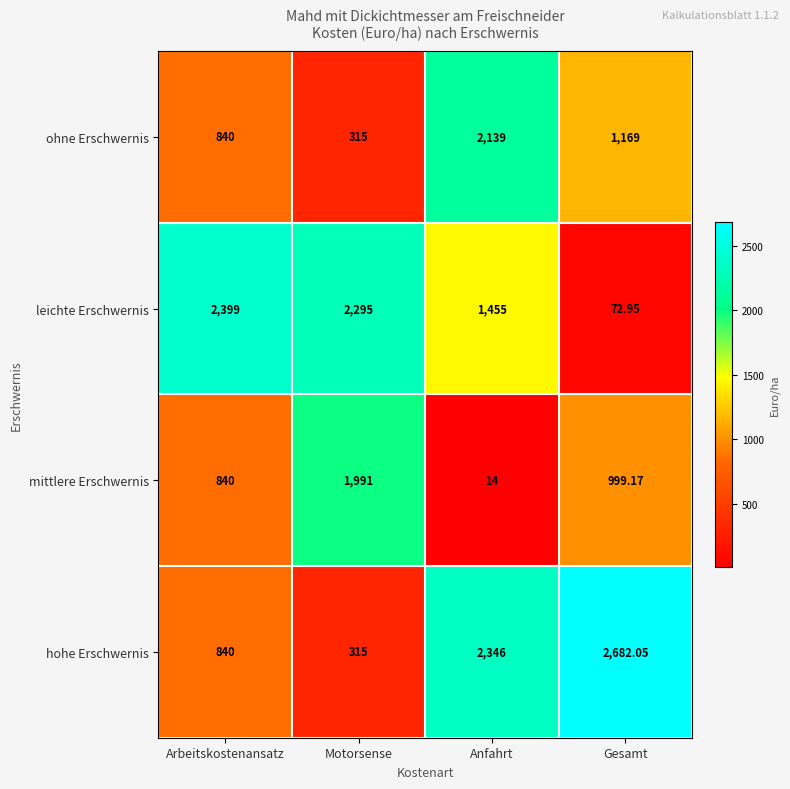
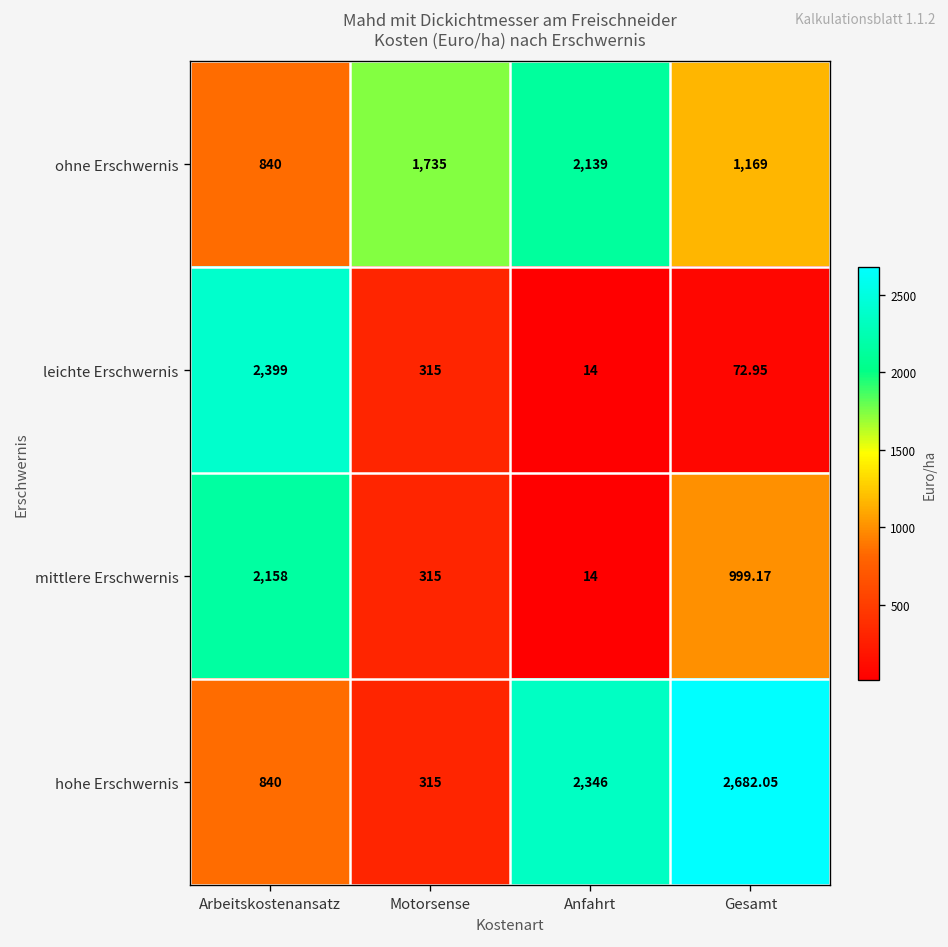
ohne Erschwernis, Motorsense: 315 -> 1,735
leichte Erschwernis, Motorsense: 2,295 -> 315
leichte Erschwernis, Anfahrt: 1,455 -> 14
mittlere Erschwernis, Arbeitskostenansatz: 840 -> 2,158
mittlere Erschwernis, Motorsense: 1,991 -> 315
